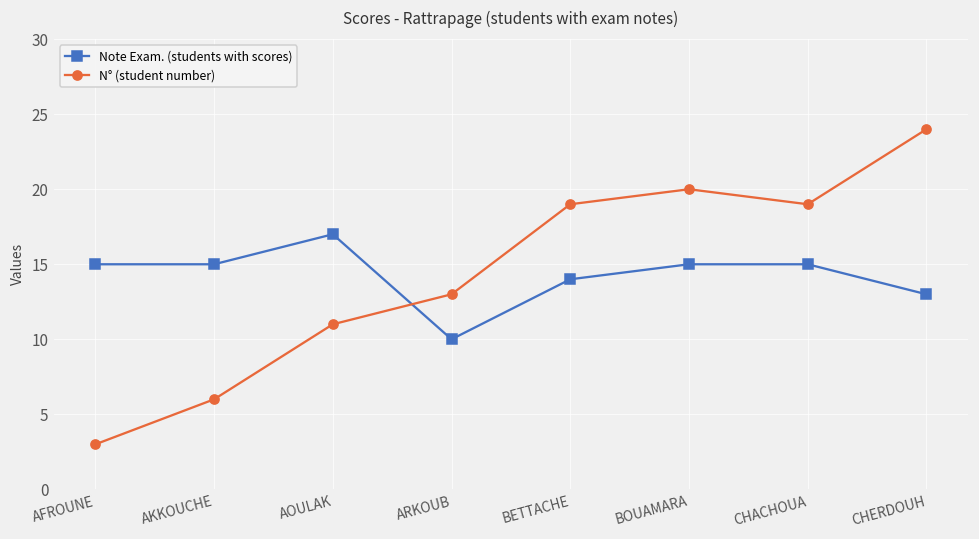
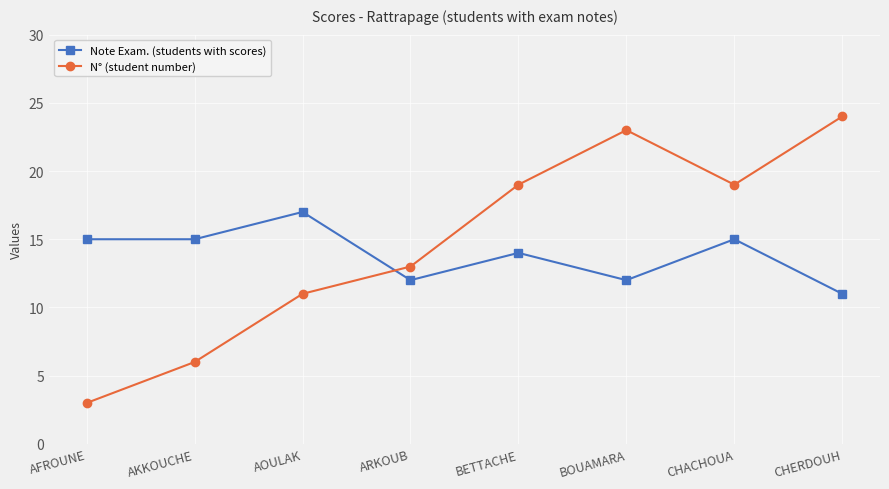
Note Exam. (students with scores), ARKOUB: 10 -> 12
Note Exam. (students with scores), BOUAMARA: 15 -> 12
N° (student number), BOUAMARA: 20 -> 23
Note Exam. (students with scores), CHERDOUH: 13 -> 11
